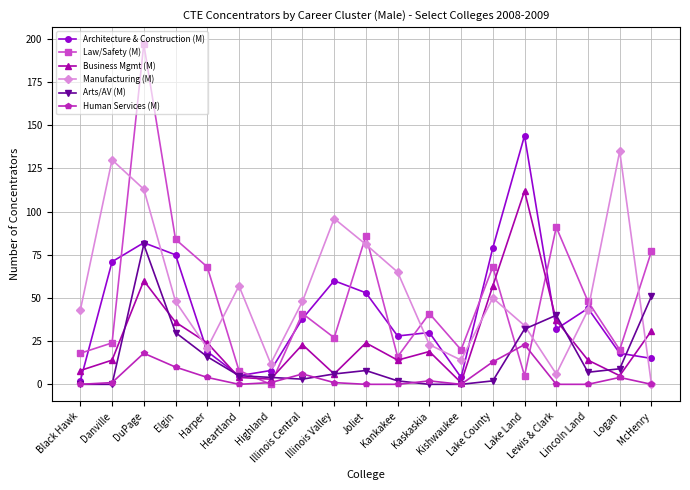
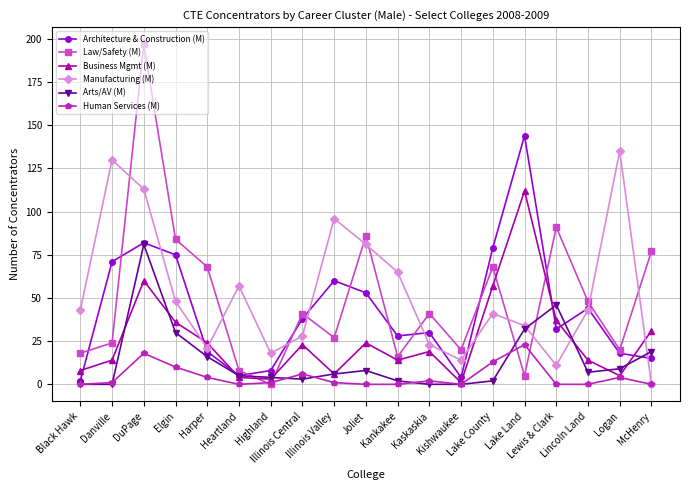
Manufacturing (M), Highland: 12 -> 18
Manufacturing (M), Illinois Central: 48 -> 28
Manufacturing (M), Lake County: 50 -> 41
Manufacturing (M), Lewis & Clark: 6 -> 11
Arts/AV (M), Lewis & Clark: 40 -> 46
Arts/AV (M), McHenry: 51 -> 19
